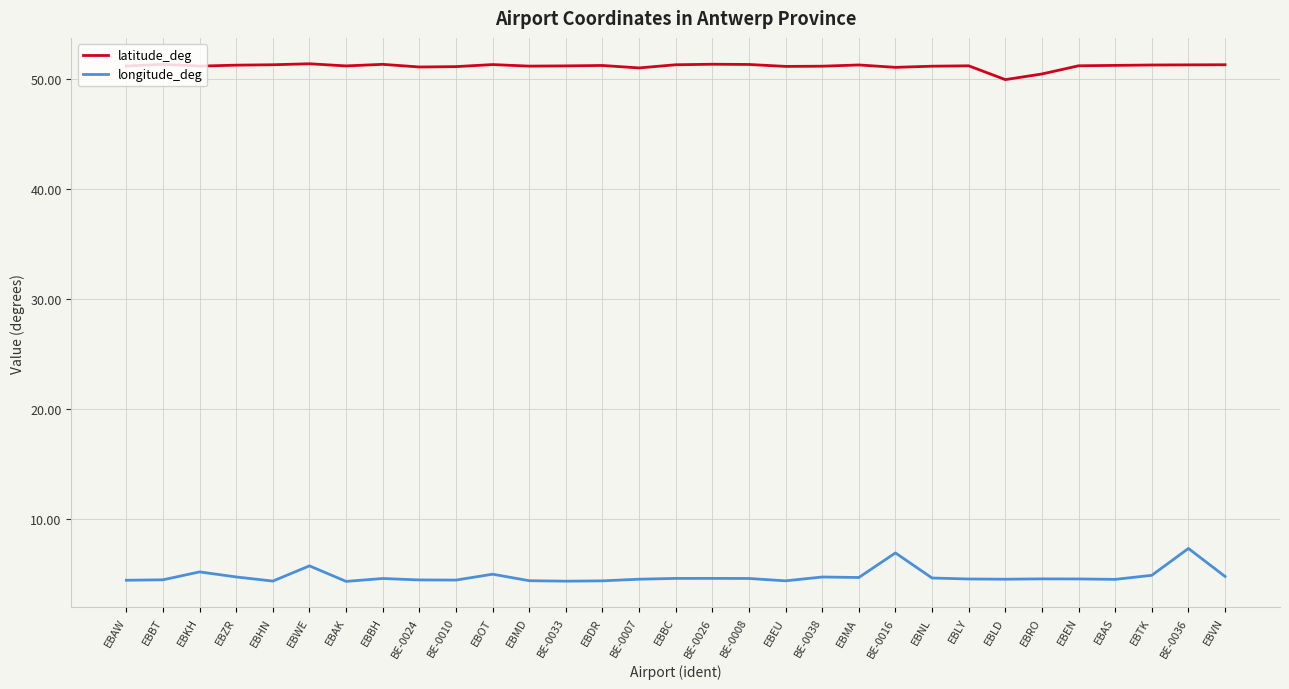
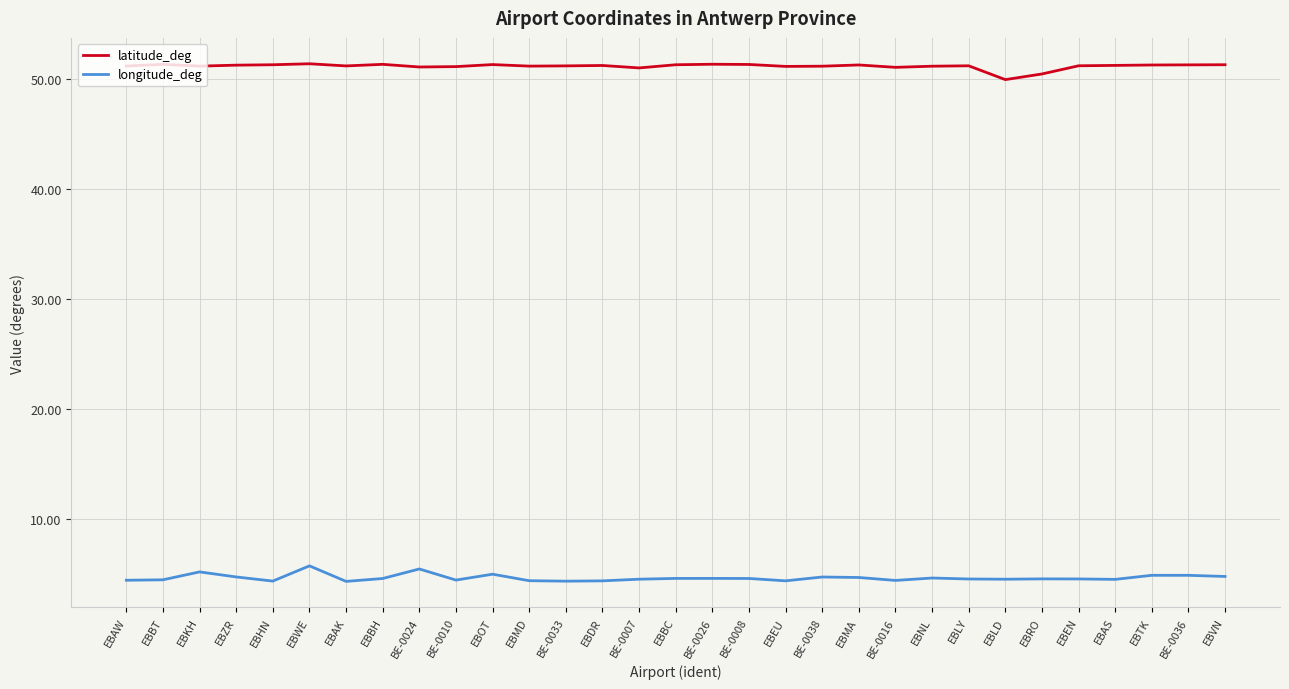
longitude_deg, BE-0024: 4.5 -> 5.5
longitude_deg, BE-0016: 6.9 -> 4.4
longitude_deg, BE-0036: 7.4 -> 4.9
